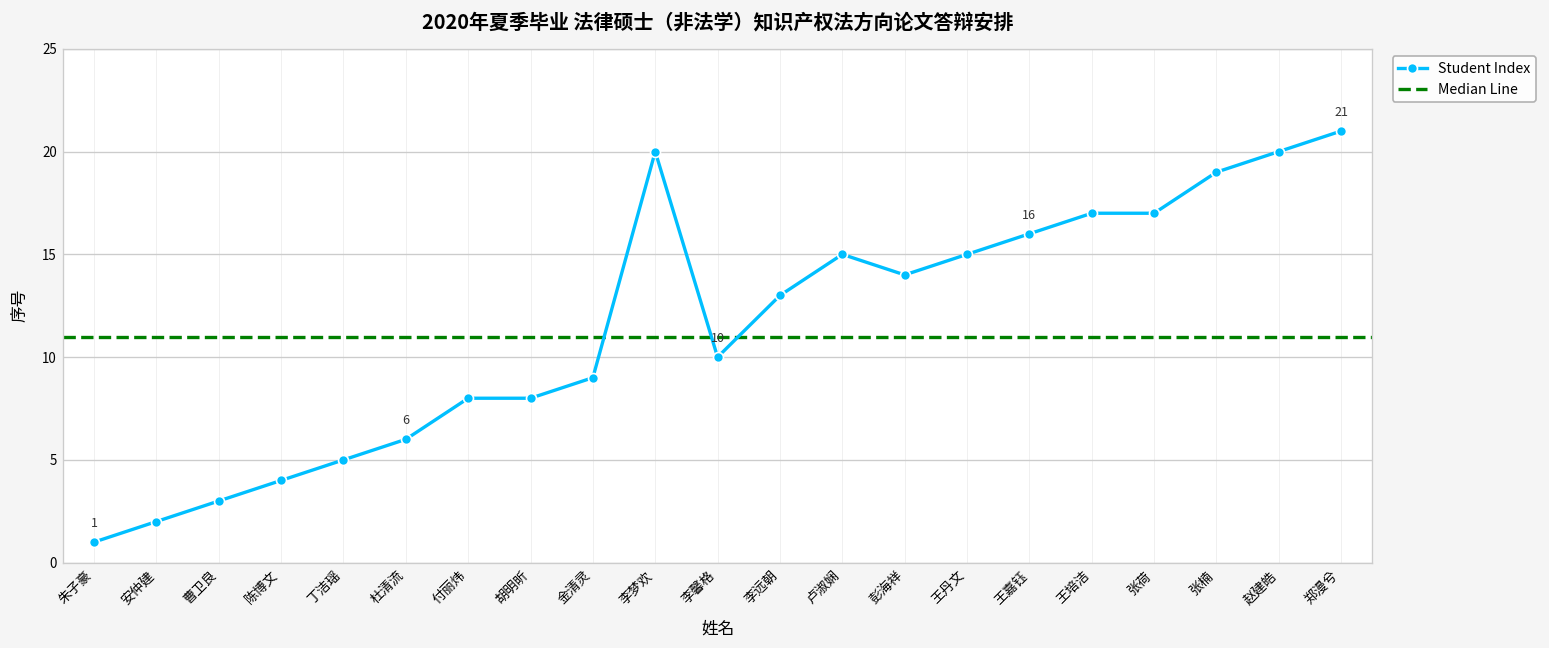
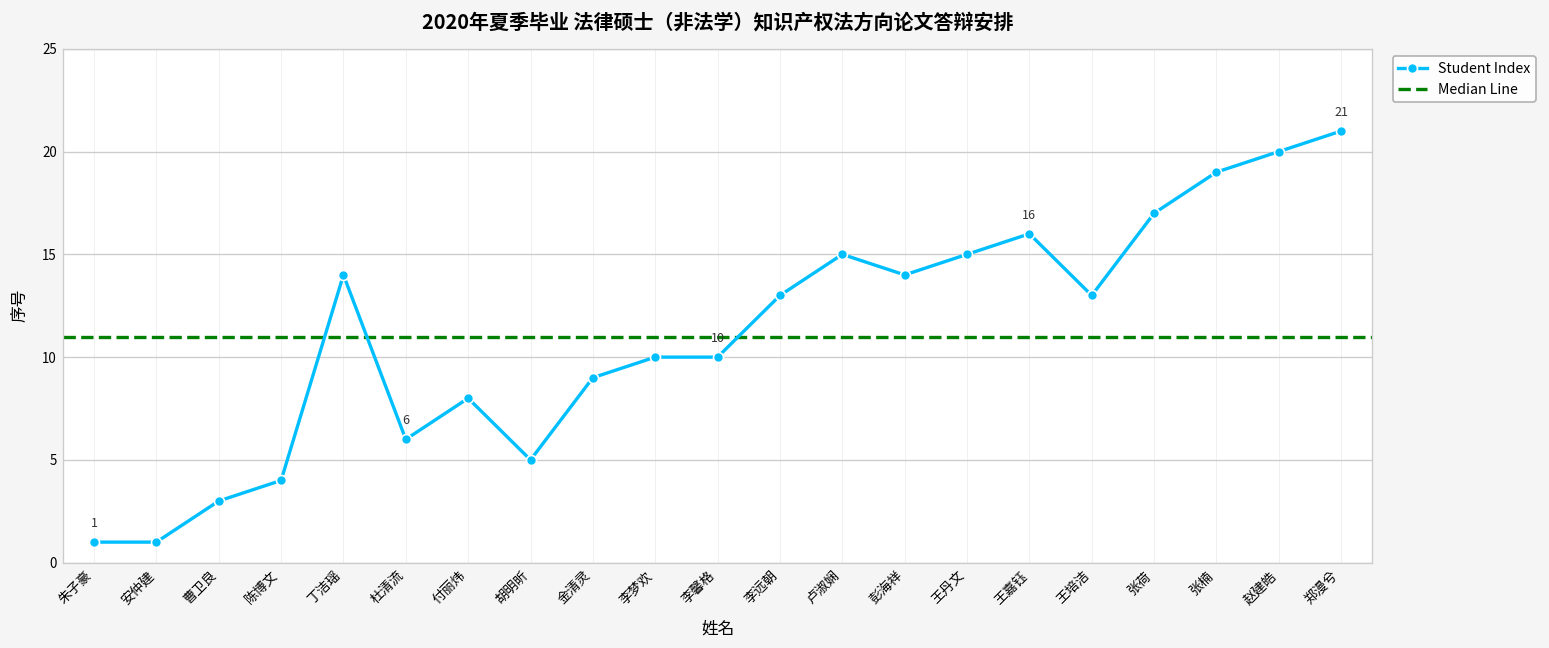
安仲建: 2 -> 1
丁洁瑶: 5 -> 14
胡明昕: 8 -> 5
李梦欢: 20 -> 10
王培洁: 17 -> 13
